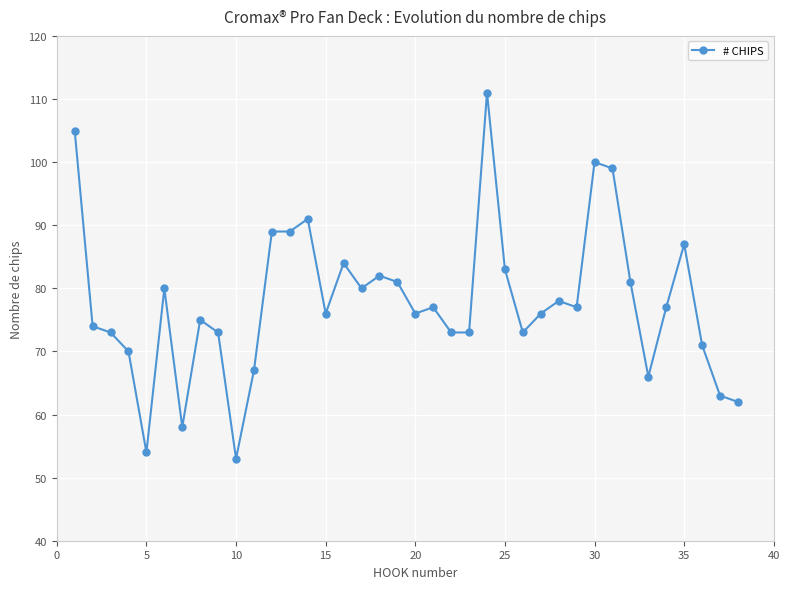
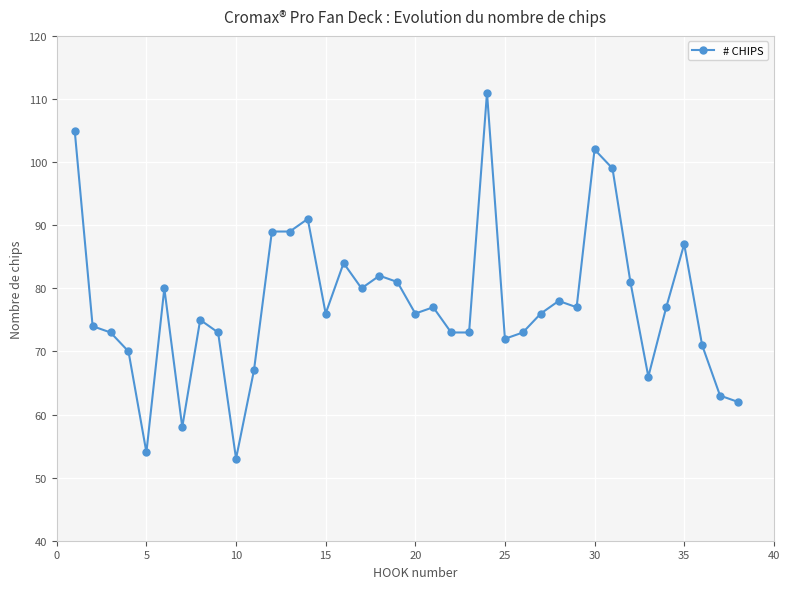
25: 83 -> 72
30: 100 -> 102
